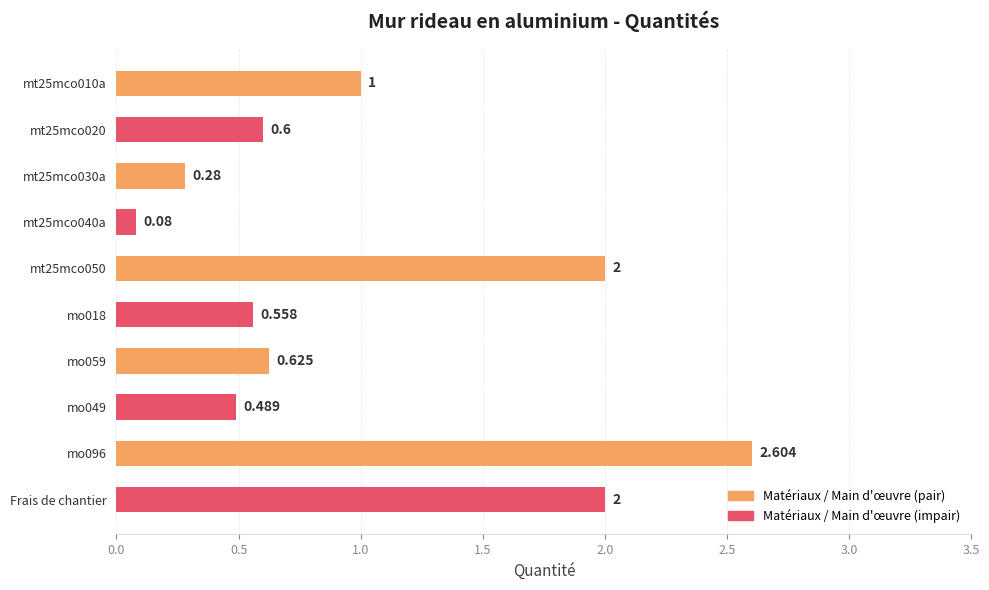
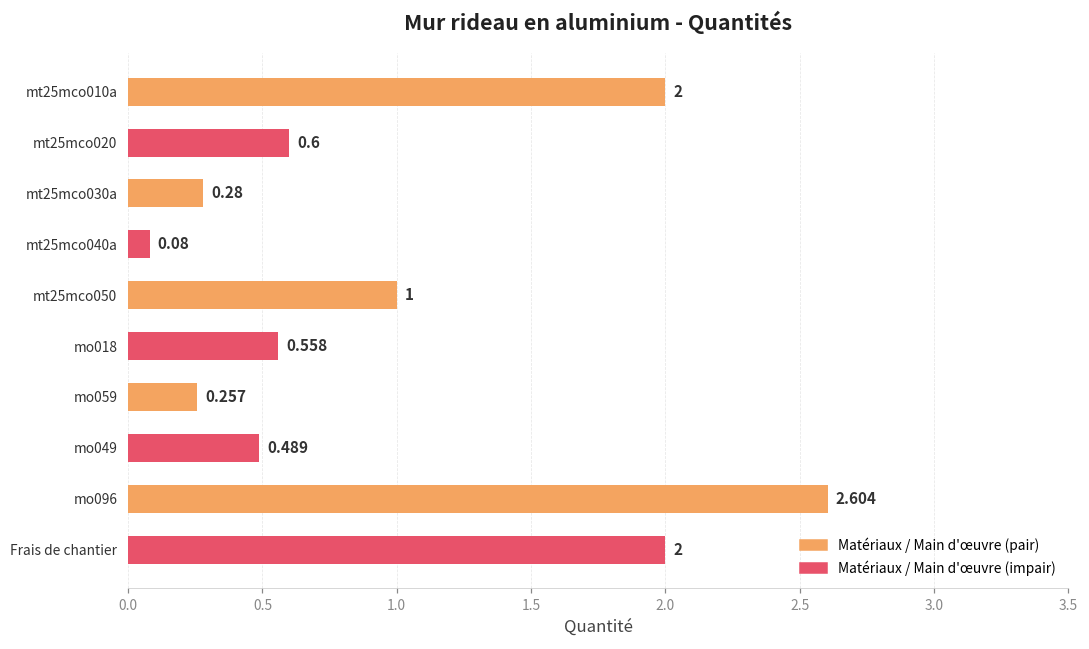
mt25mco010a: 1 -> 2
mt25mco050: 2 -> 1
mo059: 0.625 -> 0.257
